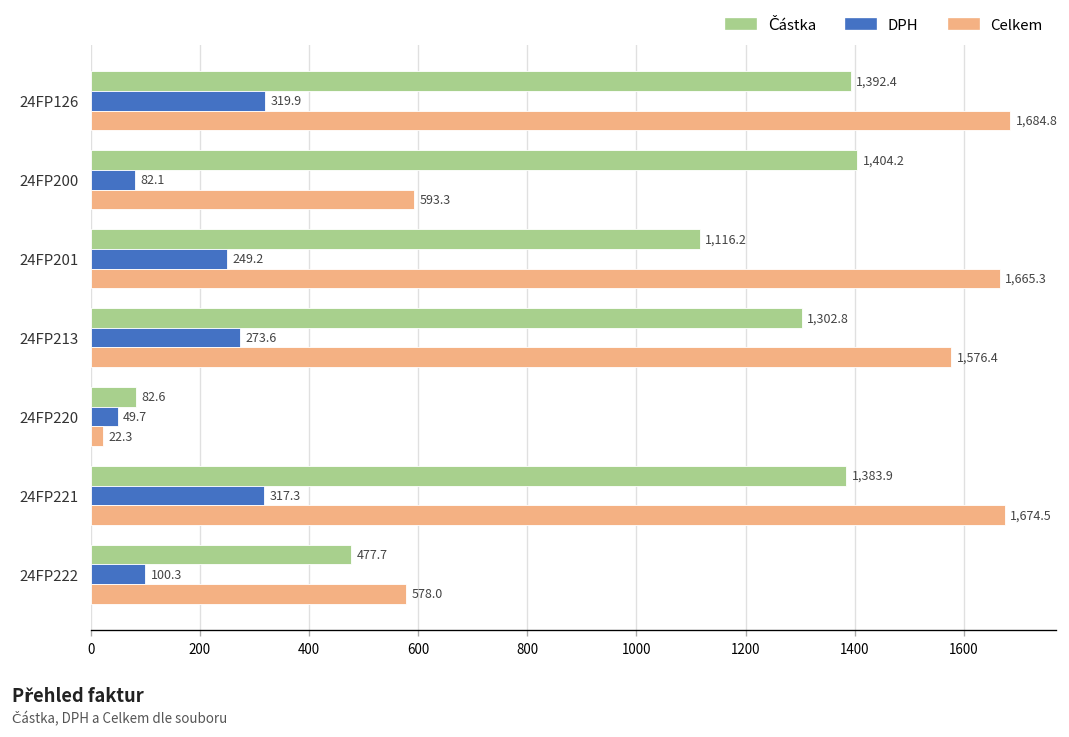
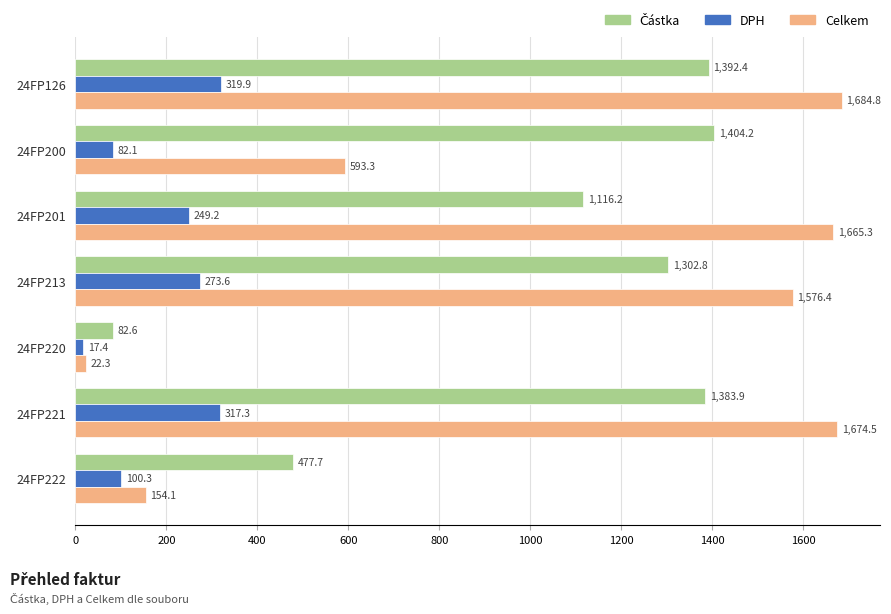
DPH, 24FP220: 49.7 -> 17.4
Celkem, 24FP222: 578.0 -> 154.1
